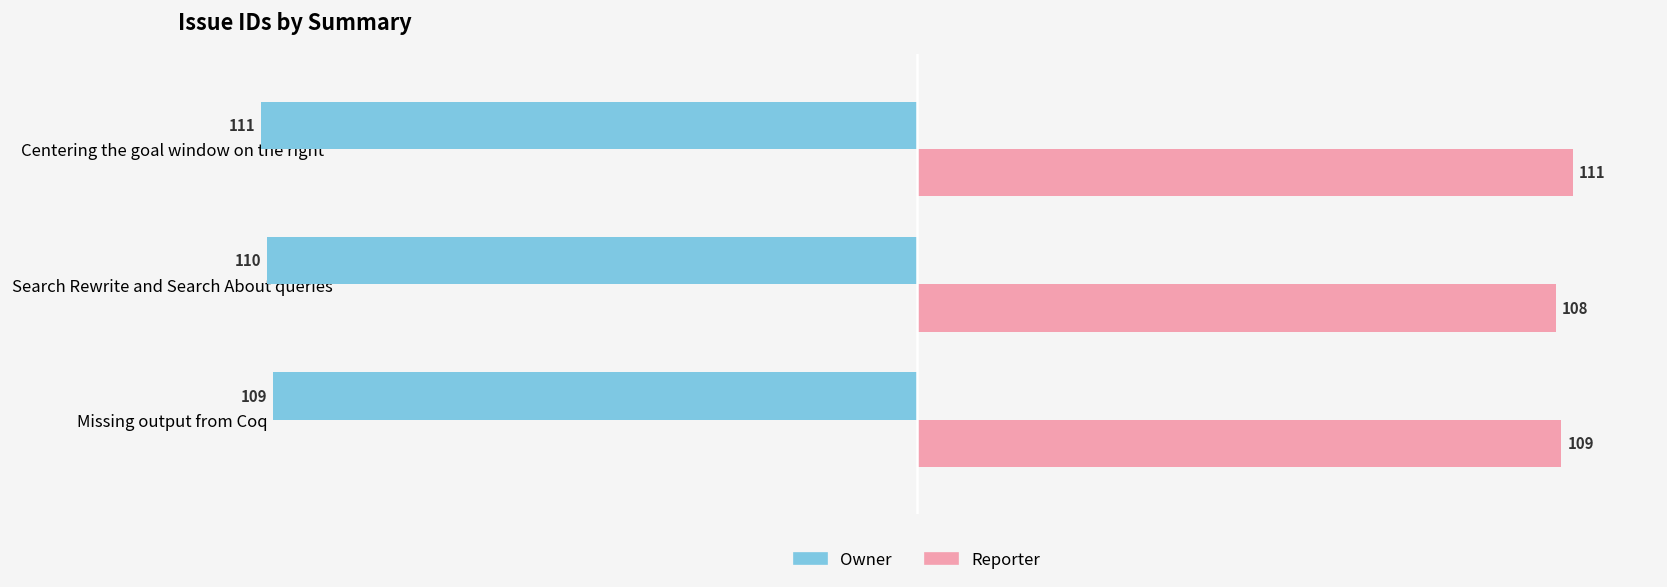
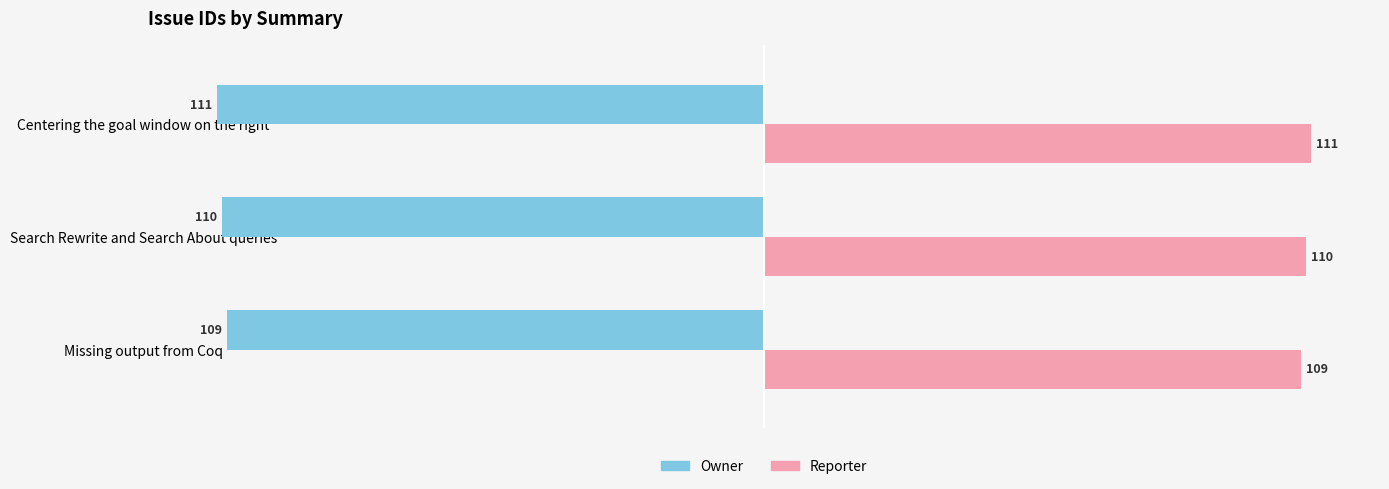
Reporter, Search Rewrite and Search About queries: 108 -> 110
